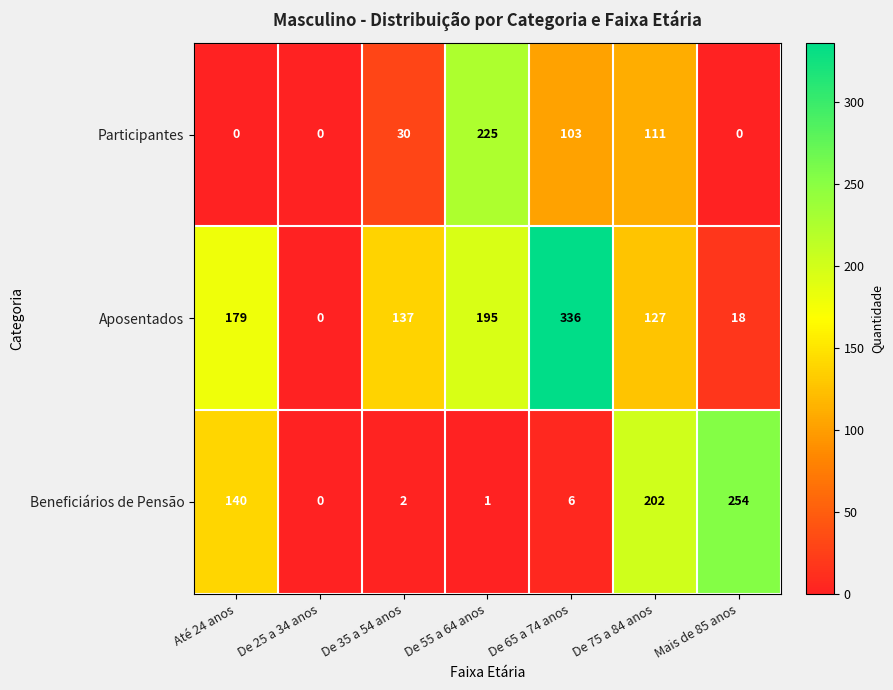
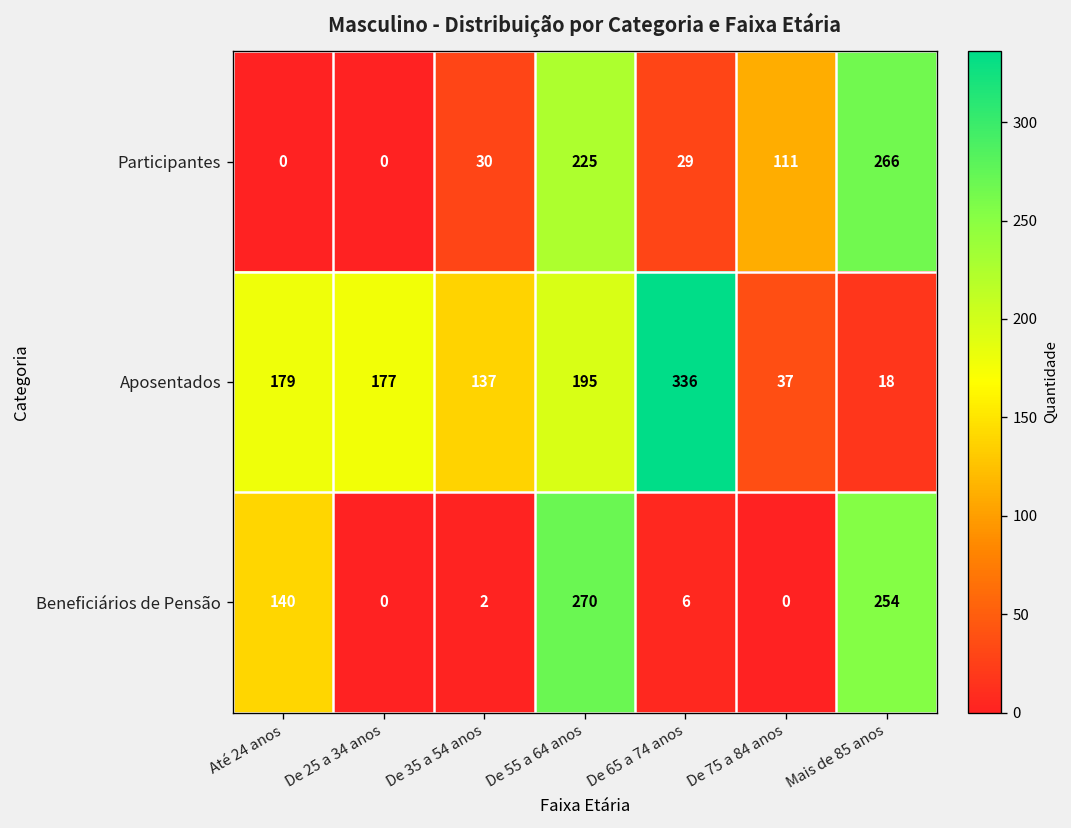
Participantes, De 65 a 74 anos: 103 -> 29
Participantes, Mais de 85 anos: 0 -> 266
Aposentados, De 25 a 34 anos: 0 -> 177
Aposentados, De 75 a 84 anos: 127 -> 37
Beneficiários de Pensão, De 55 a 64 anos: 1 -> 270
Beneficiários de Pensão, De 75 a 84 anos: 202 -> 0
